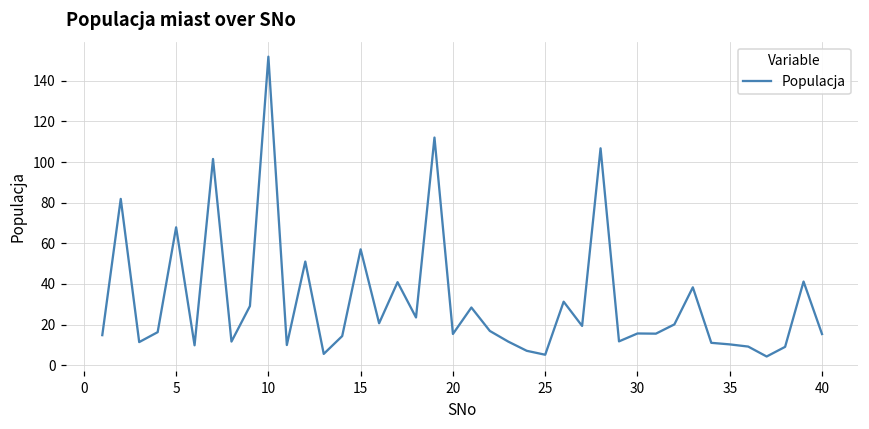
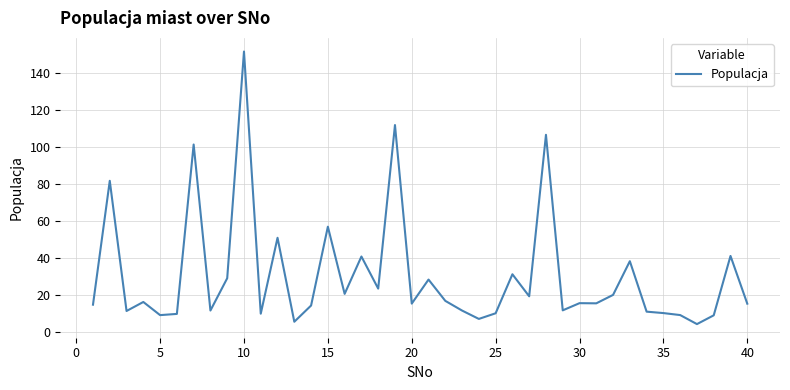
5: 68 -> 9
25: 5 -> 10
